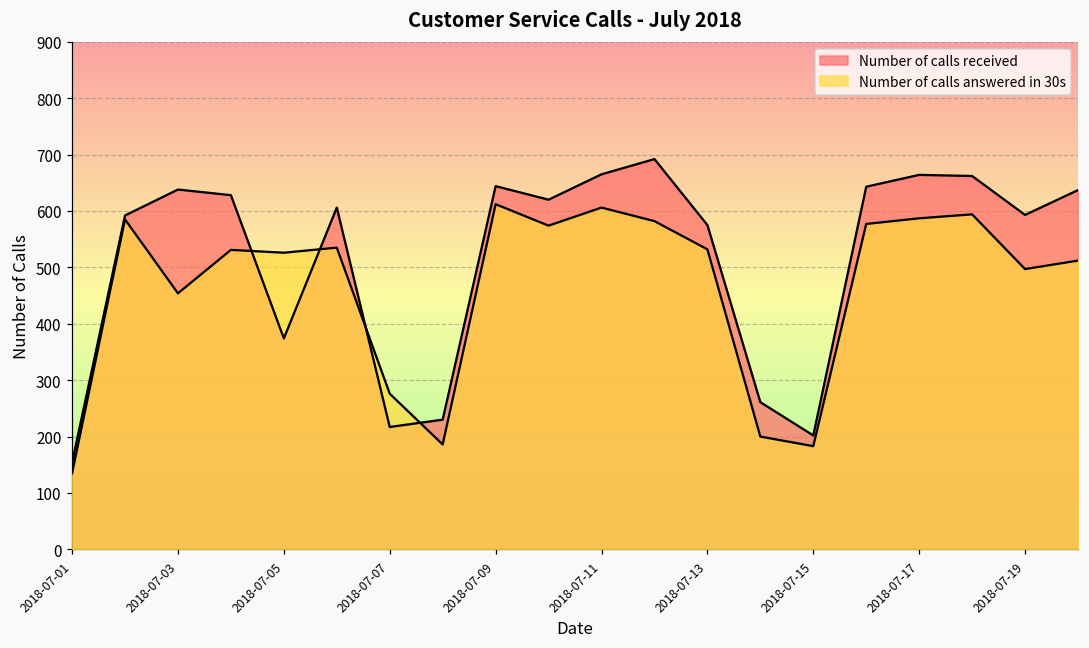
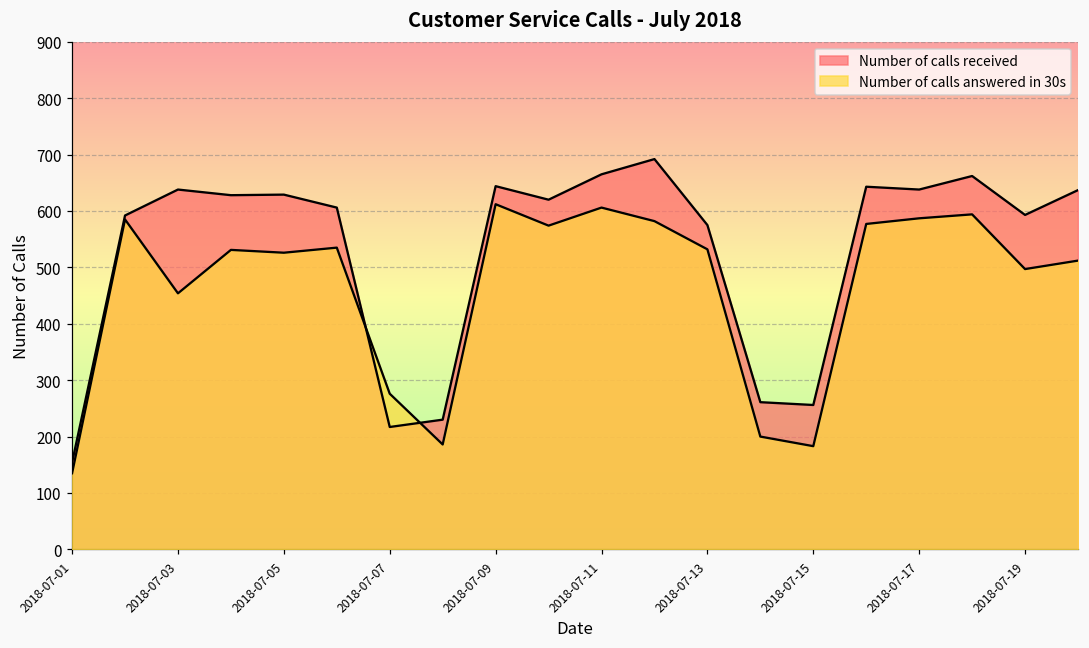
Number of calls received, 2018-07-05: 370 -> 630
Number of calls received, 2018-07-15: 200 -> 260
Number of calls received, 2018-07-17: 660 -> 640
